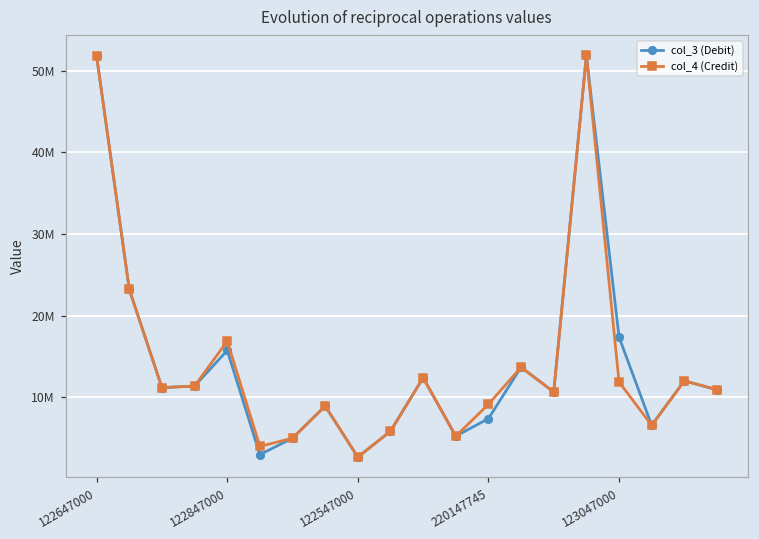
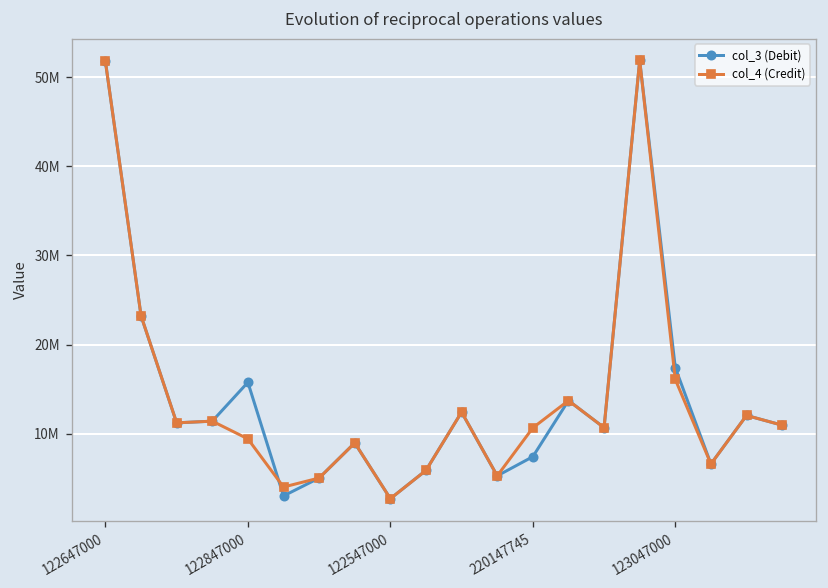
col_4 (Credit), 122847000: 17000000 -> 9000000
col_4 (Credit), 220147745: 9000000 -> 11000000
col_4 (Credit), 123047000: 12000000 -> 16000000
